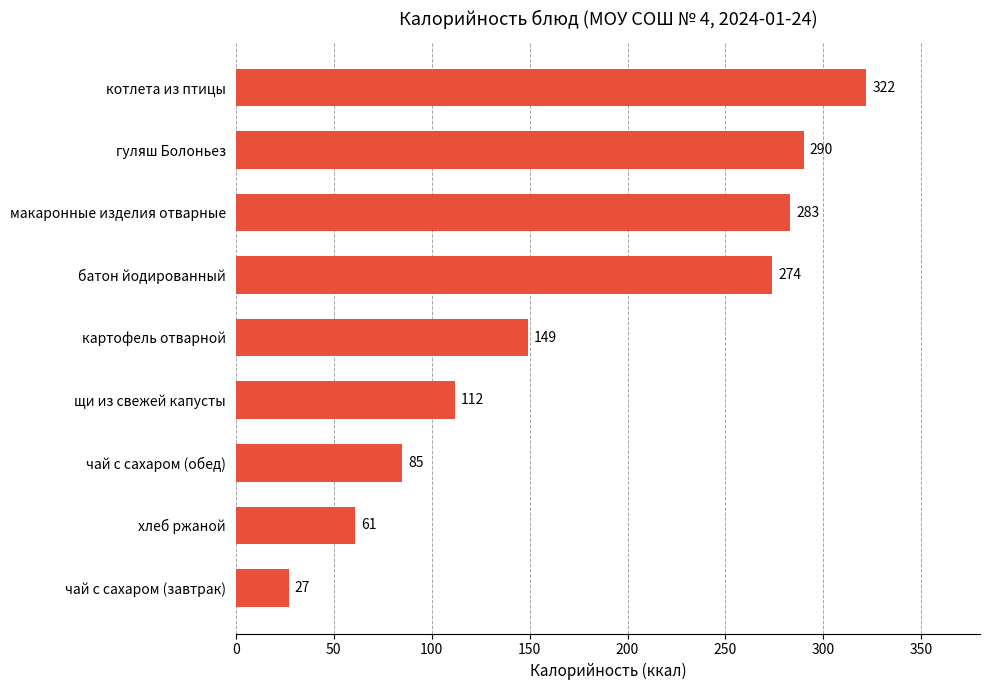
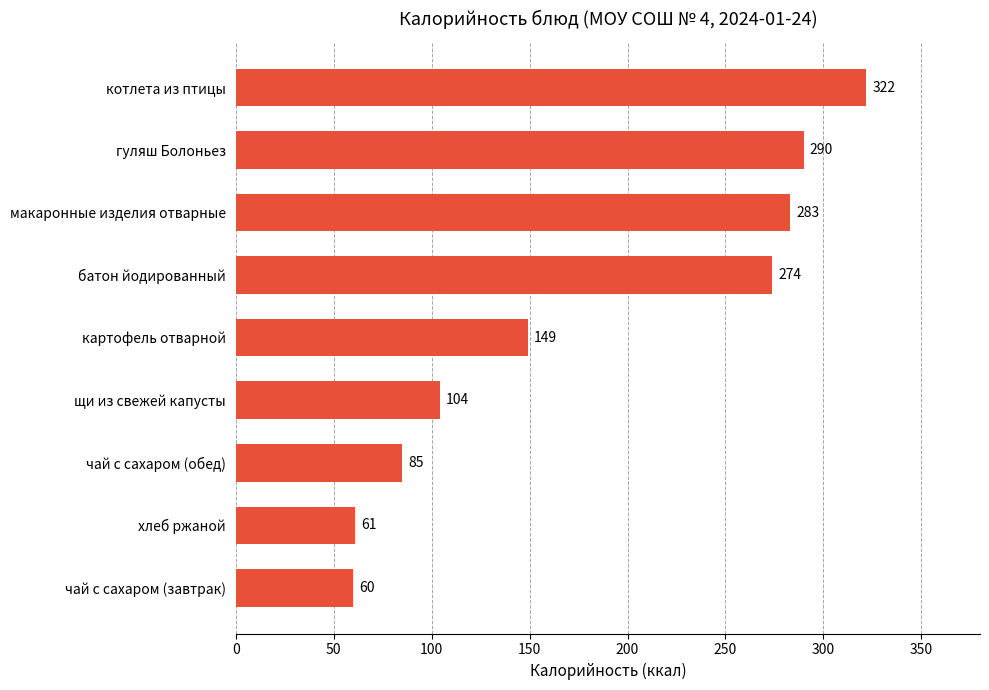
щи из свежей капусты: 112 -> 104
чай с сахаром (завтрак): 27 -> 60
